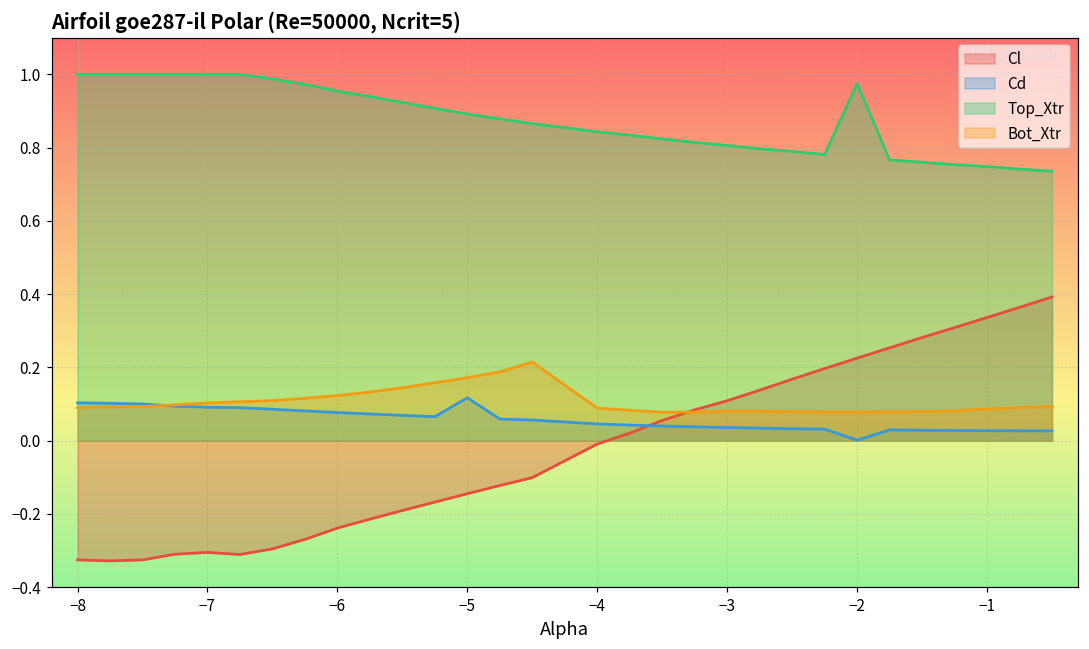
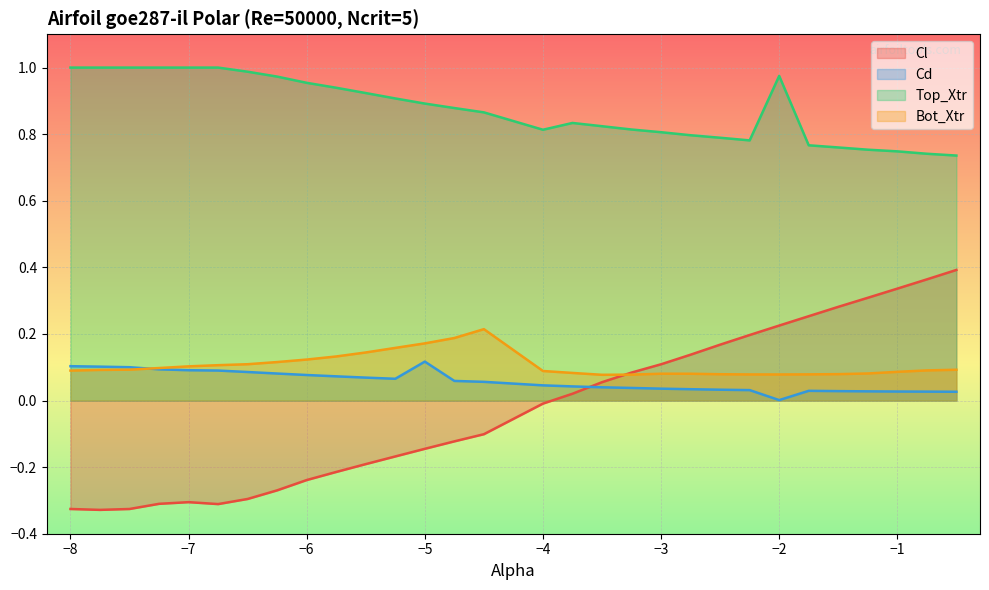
Top_Xtr, −4: 0.84 -> 0.81
